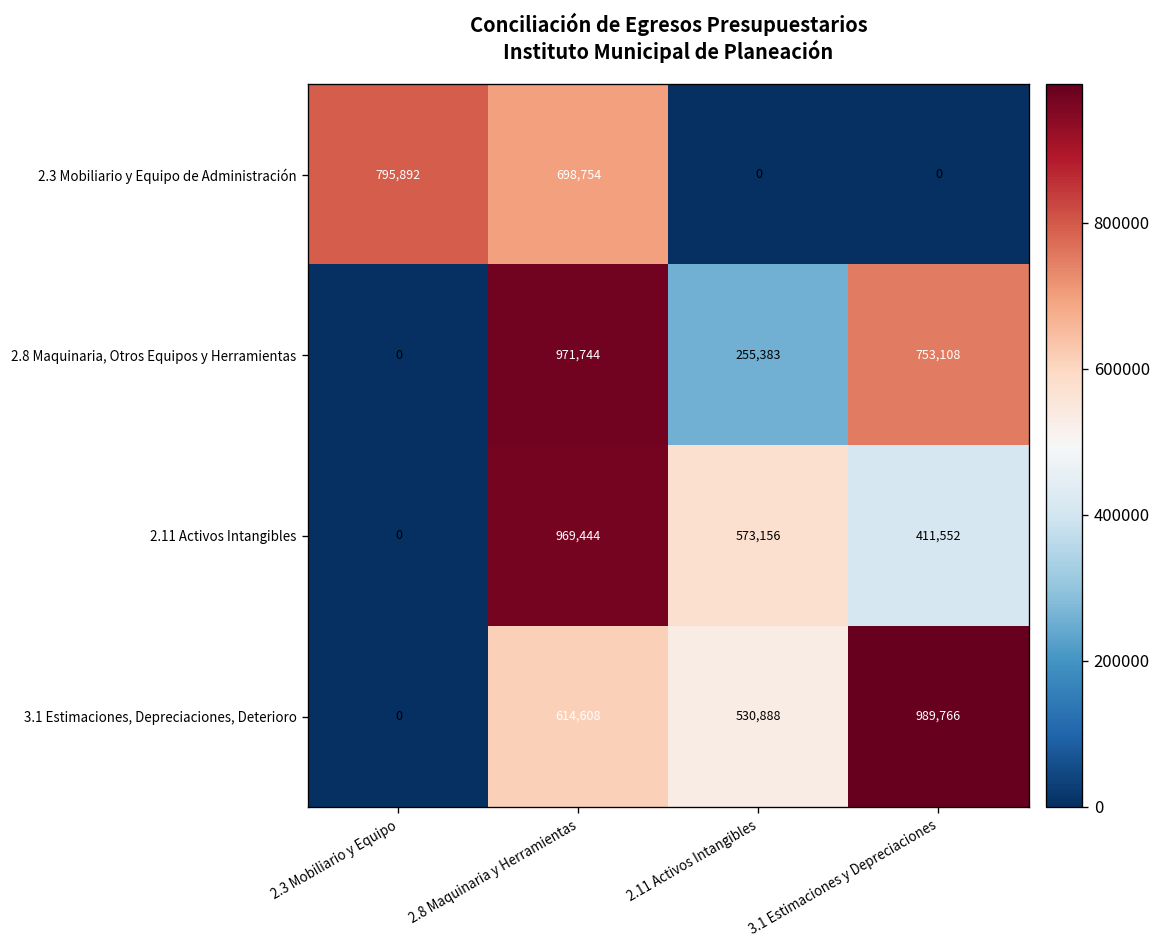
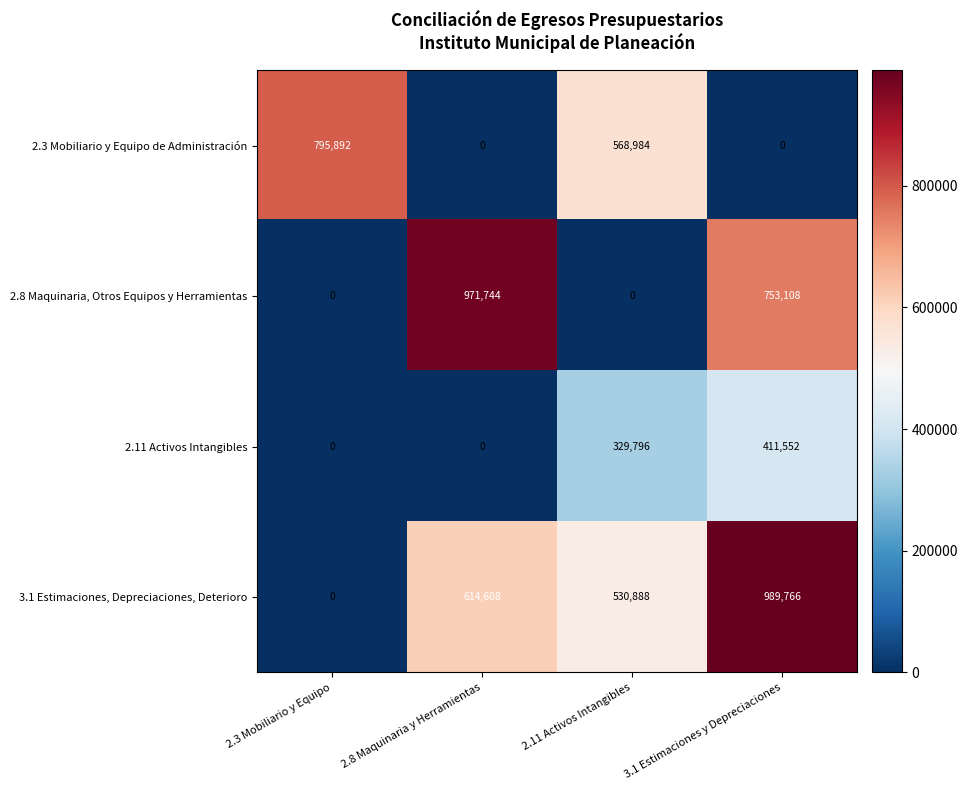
2.3 Mobiliario y Equipo de Administración, 2.8 Maquinaria y Herramientas: 698,754 -> 0
2.3 Mobiliario y Equipo de Administración, 2.11 Activos Intangibles: 0 -> 568,984
2.8 Maquinaria, Otros Equipos y Herramientas, 2.11 Activos Intangibles: 255,383 -> 0
2.11 Activos Intangibles, 2.8 Maquinaria y Herramientas: 969,444 -> 0
2.11 Activos Intangibles, 2.11 Activos Intangibles: 573,156 -> 329,796
